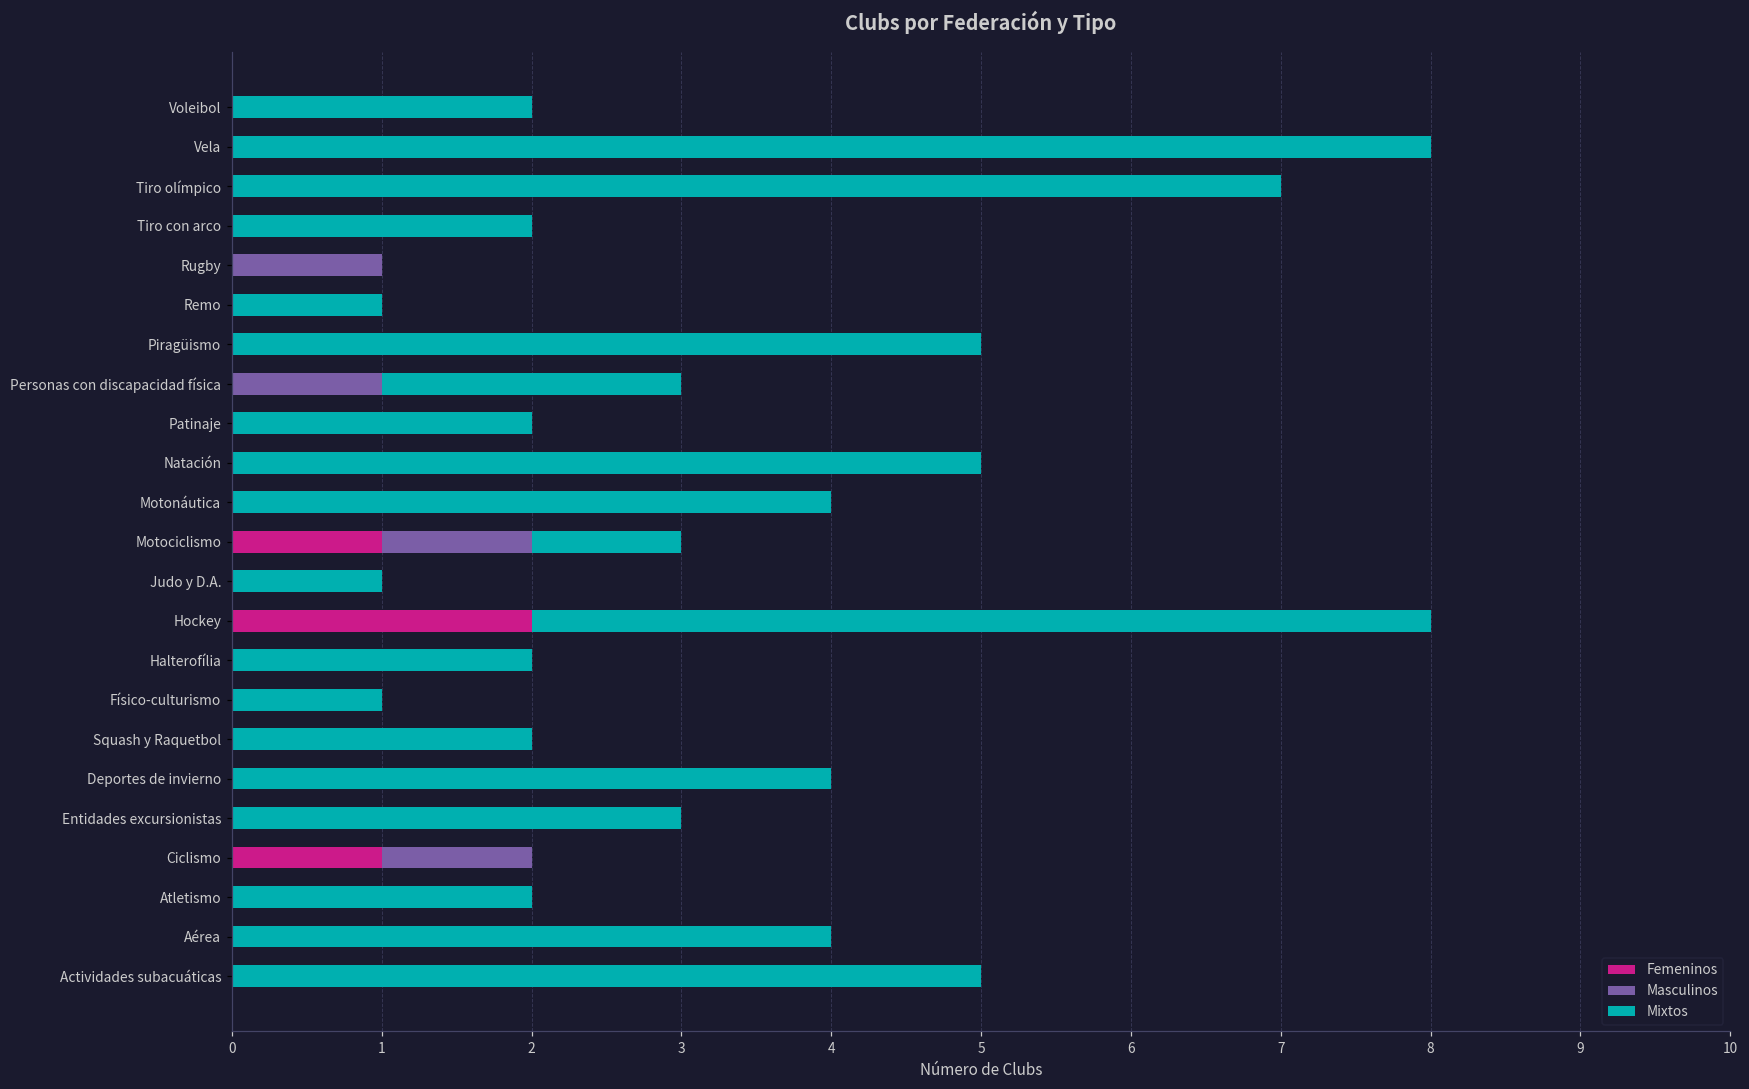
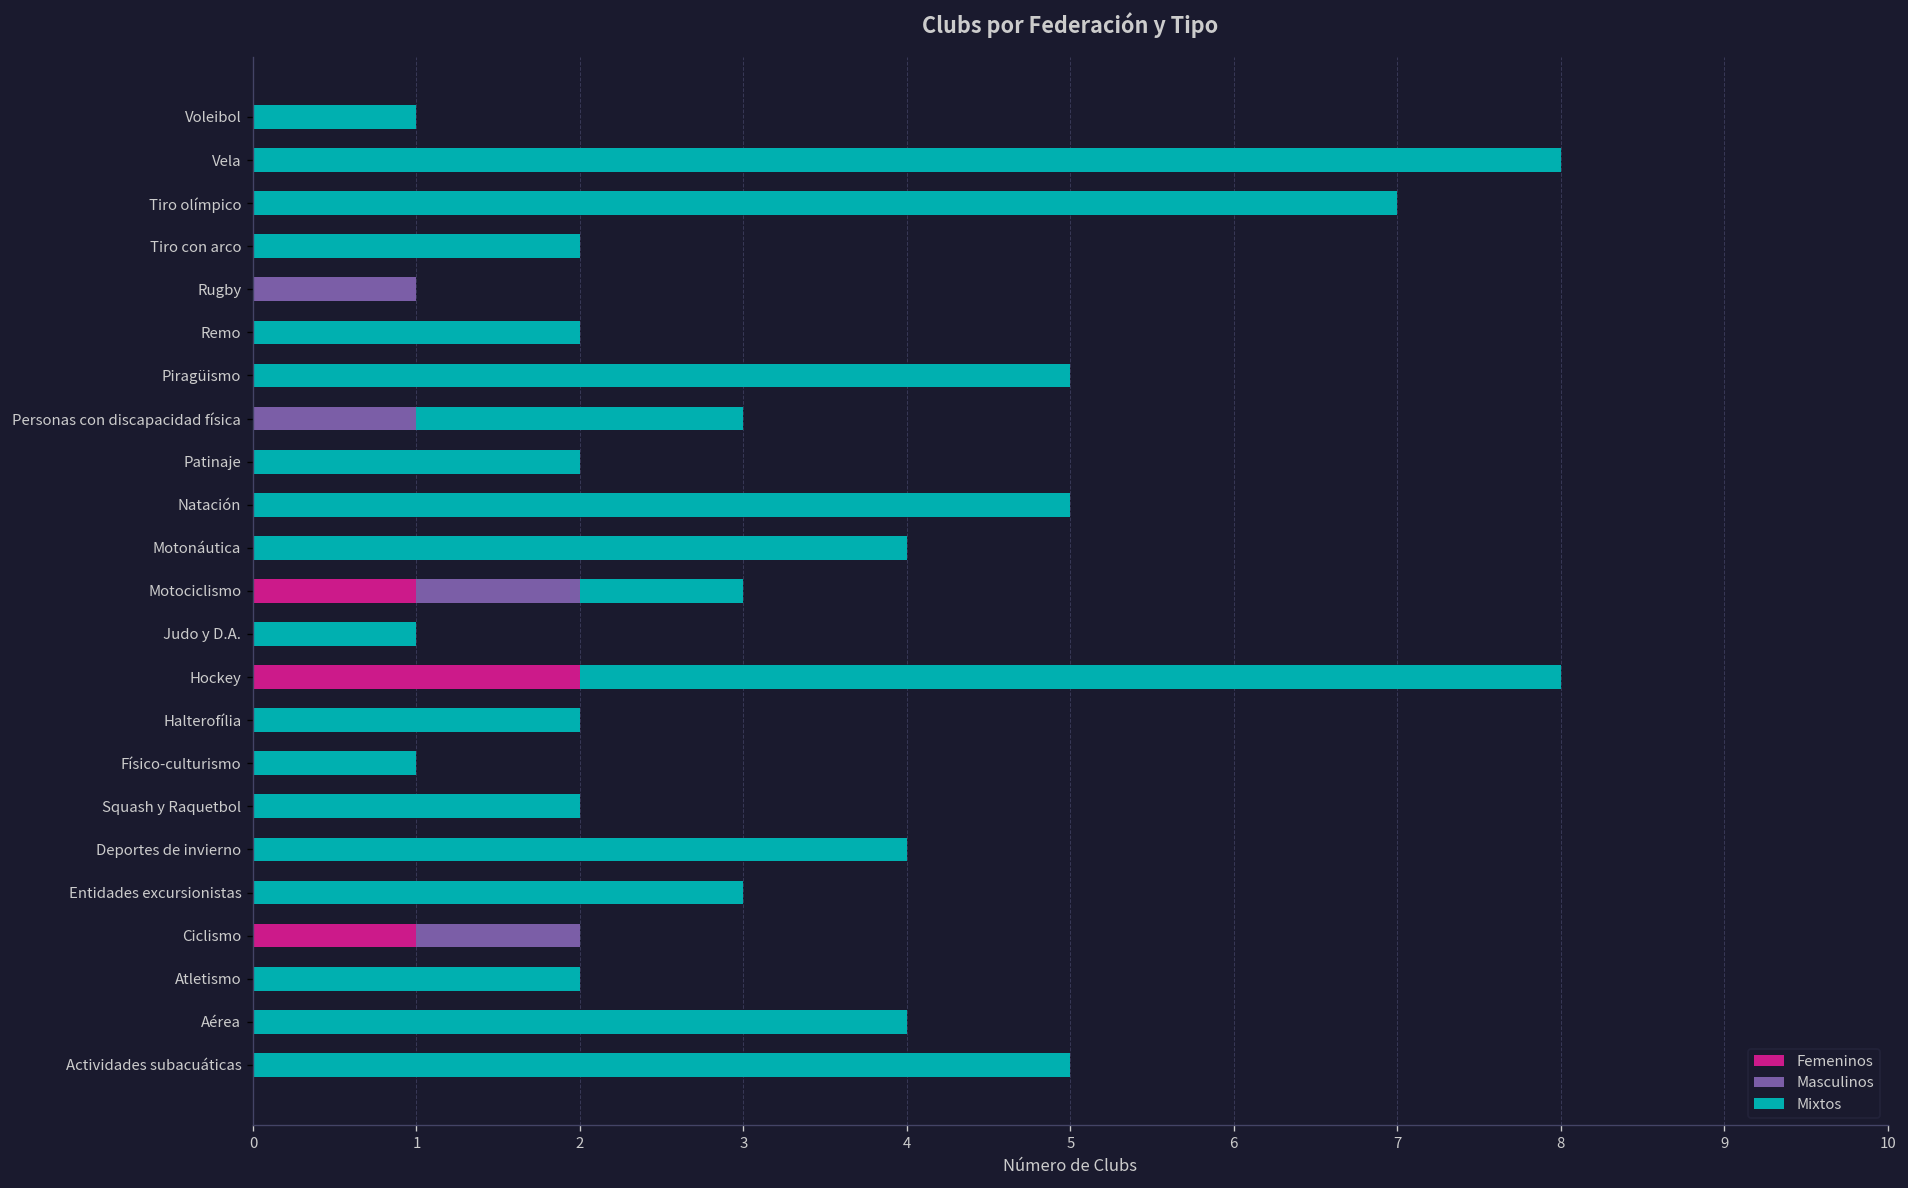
Mixtos, Voleibol: 2 -> 1
Mixtos, Remo: 1 -> 2
